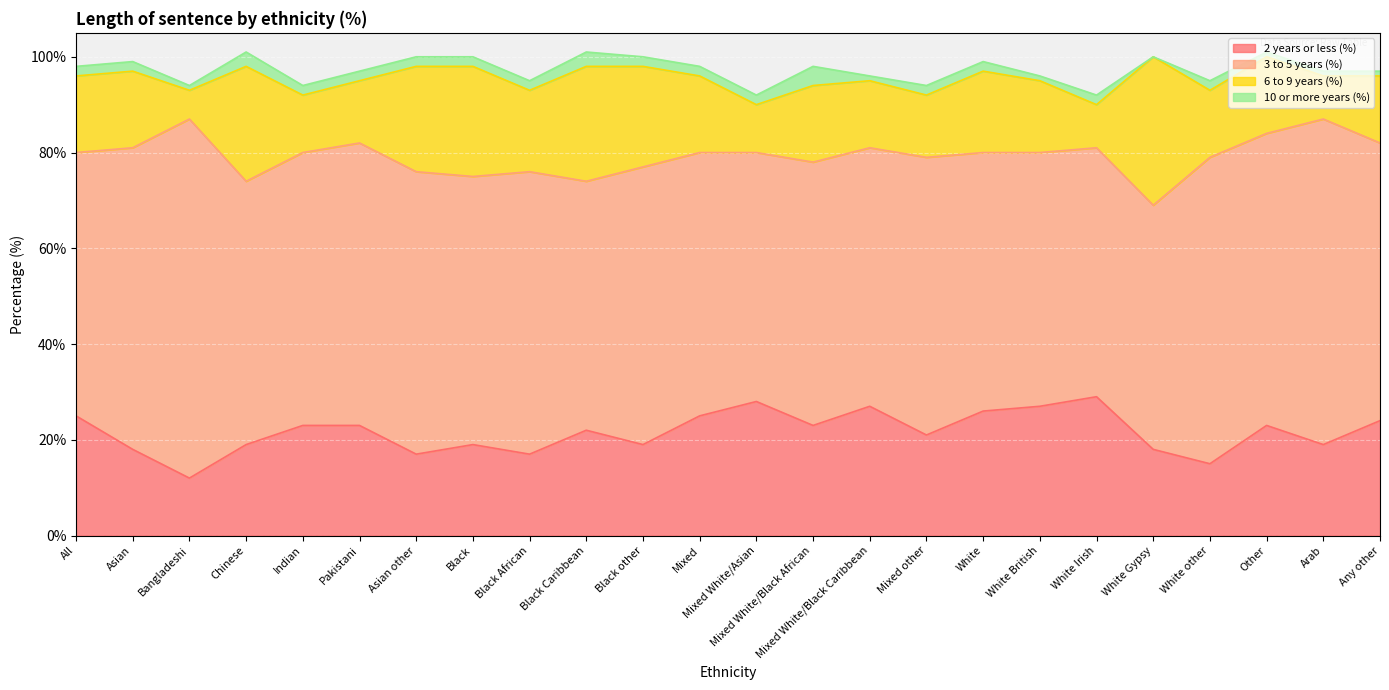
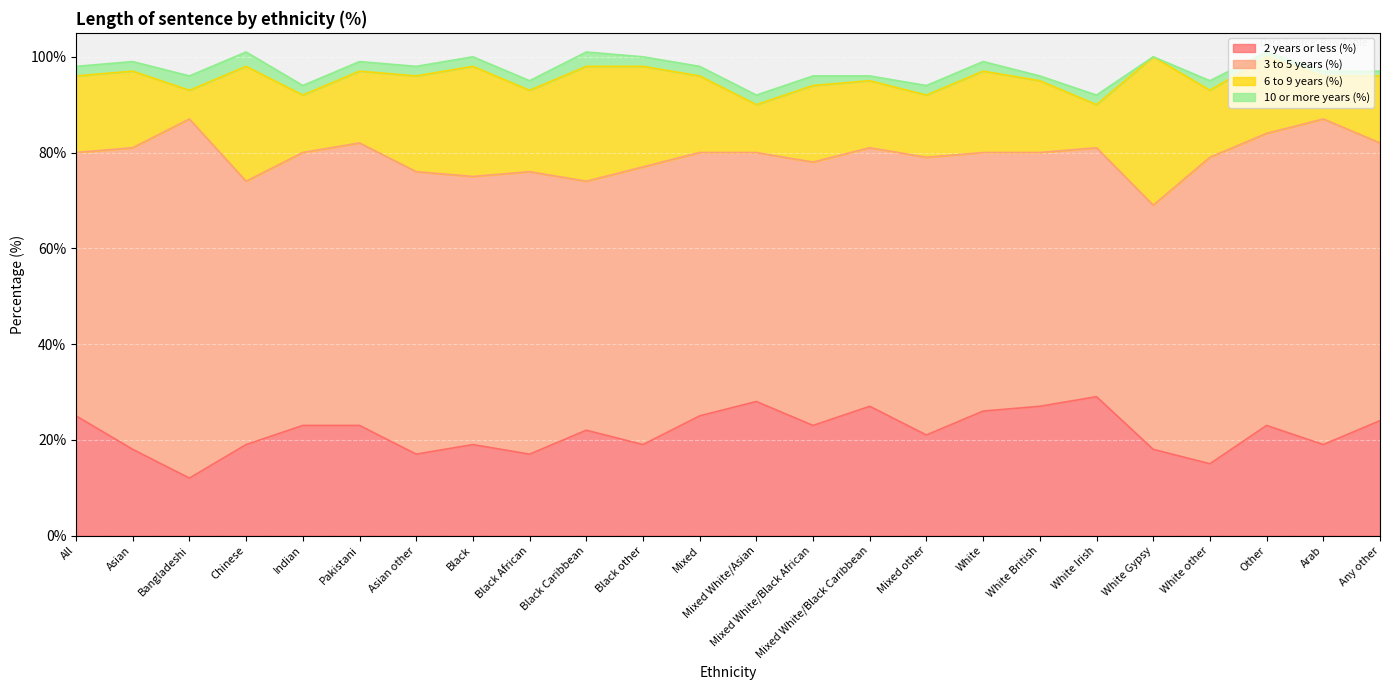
10 or more years (%), Bangladeshi: 1% -> 3%
6 to 9 years (%), Pakistani: 13% -> 15%
6 to 9 years (%), Asian other: 22% -> 20%
10 or more years (%), Mixed White/Black African: 4% -> 2%
